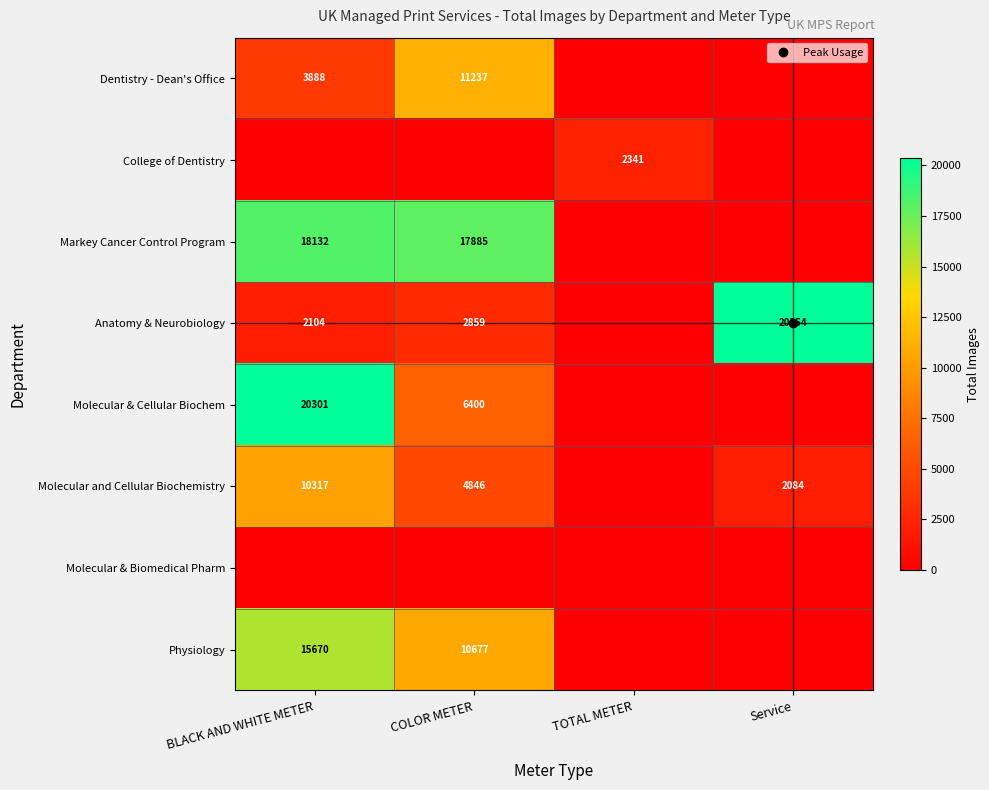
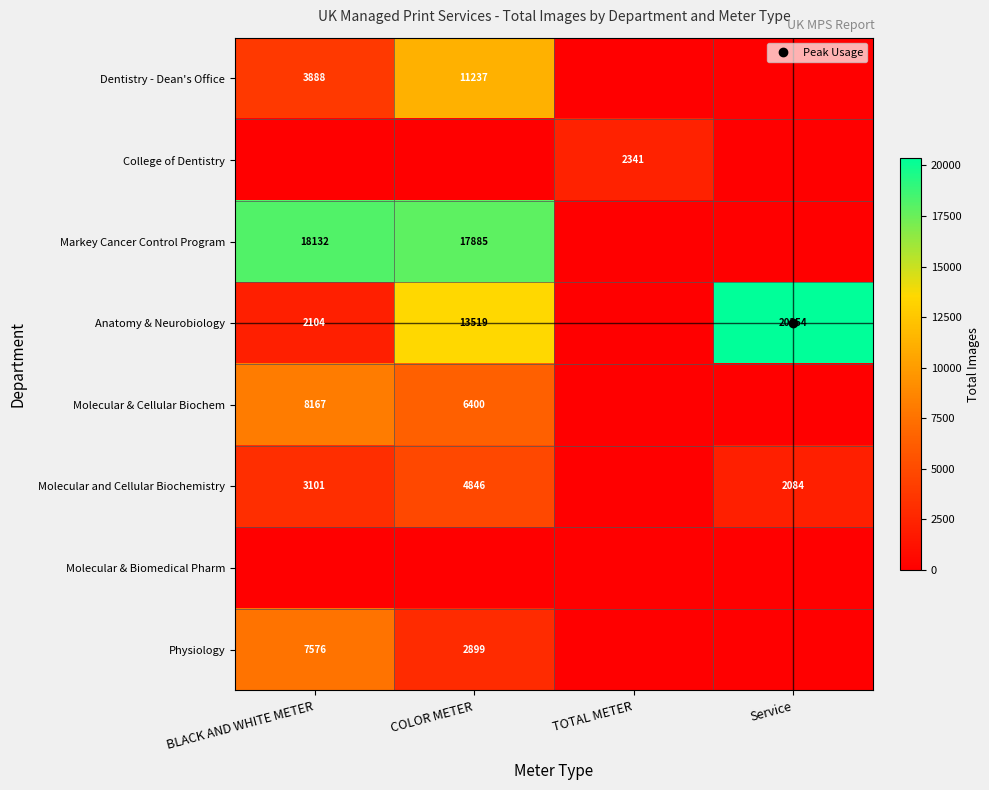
Anatomy & Neurobiology, COLOR METER: 2859 -> 13519
Molecular & Cellular Biochem, BLACK AND WHITE METER: 20301 -> 8167
Molecular and Cellular Biochemistry, BLACK AND WHITE METER: 10317 -> 3101
Physiology, BLACK AND WHITE METER: 15670 -> 7576
Physiology, COLOR METER: 10677 -> 2899
